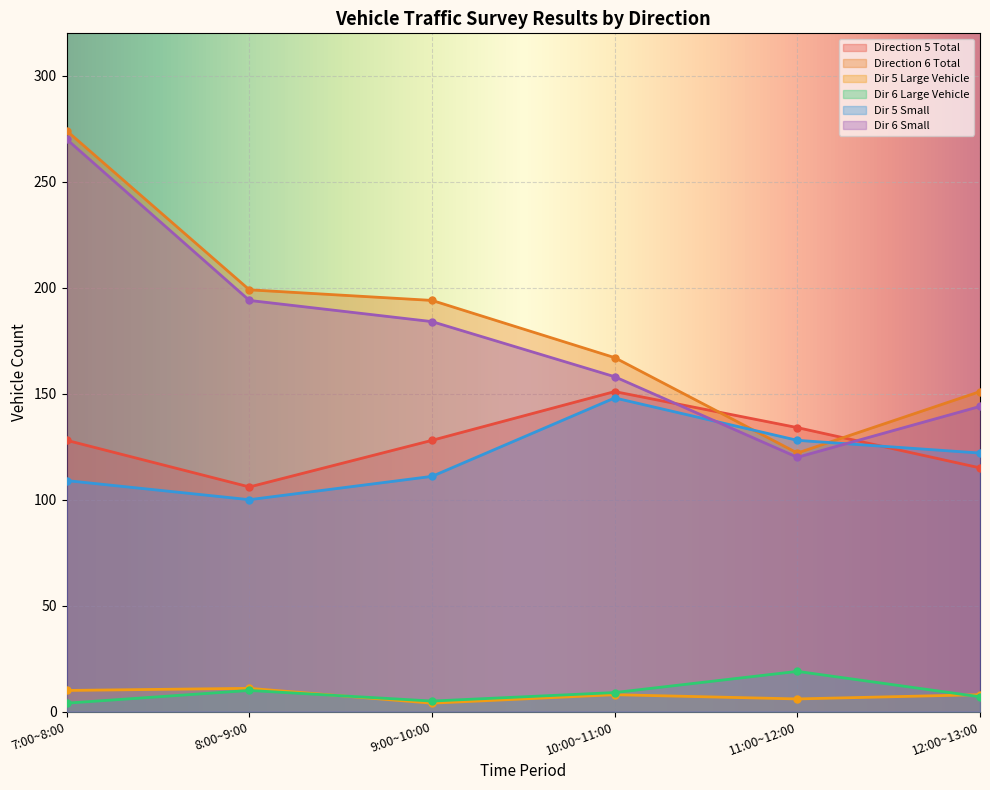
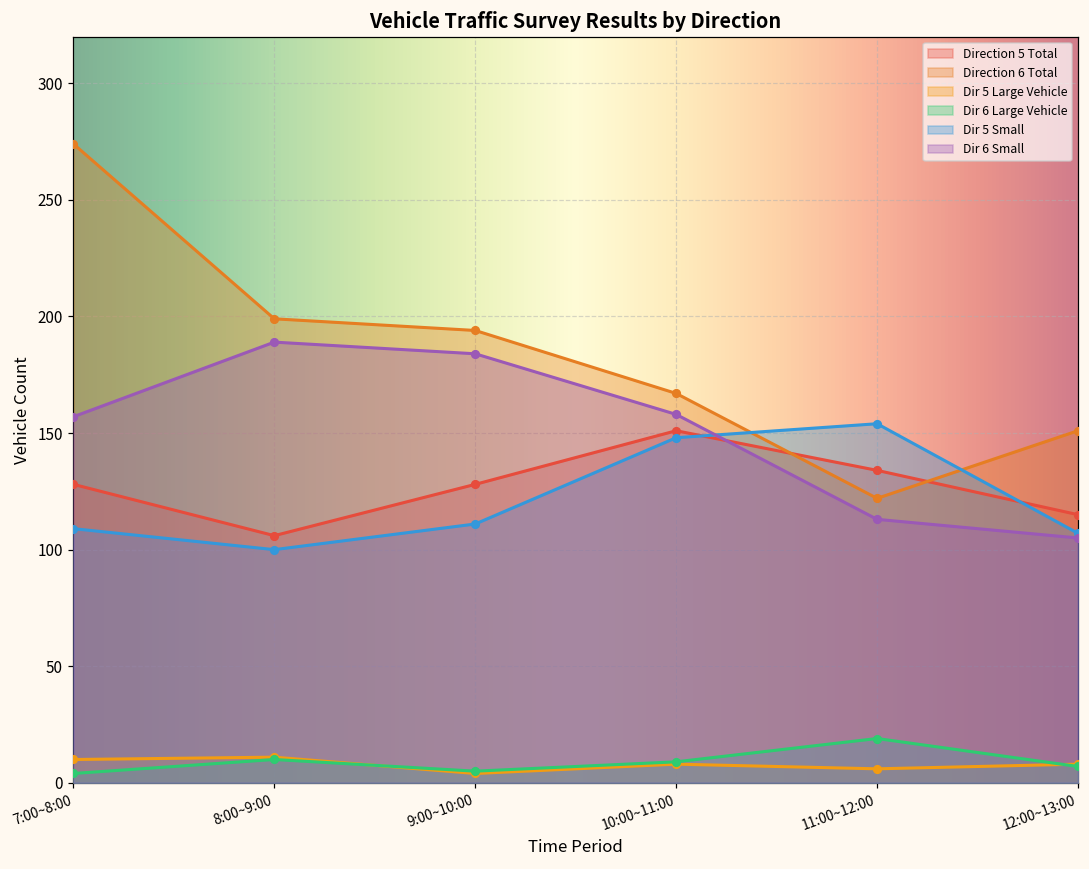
Dir 6 Small, 7:00~8:00: 270 -> 157
Dir 6 Small, 8:00~9:00: 194 -> 189
Dir 5 Small, 11:00~12:00: 128 -> 154
Dir 6 Small, 11:00~12:00: 120 -> 113
Dir 5 Small, 12:00~13:00: 122 -> 107
Dir 6 Small, 12:00~13:00: 144 -> 105
